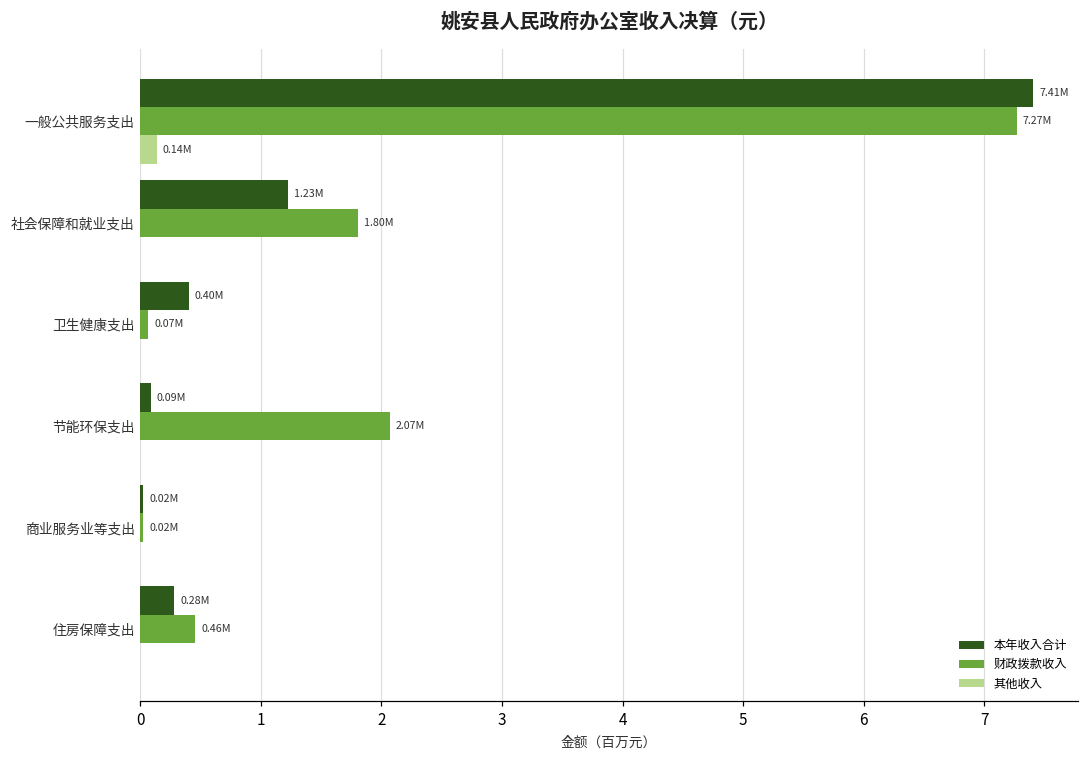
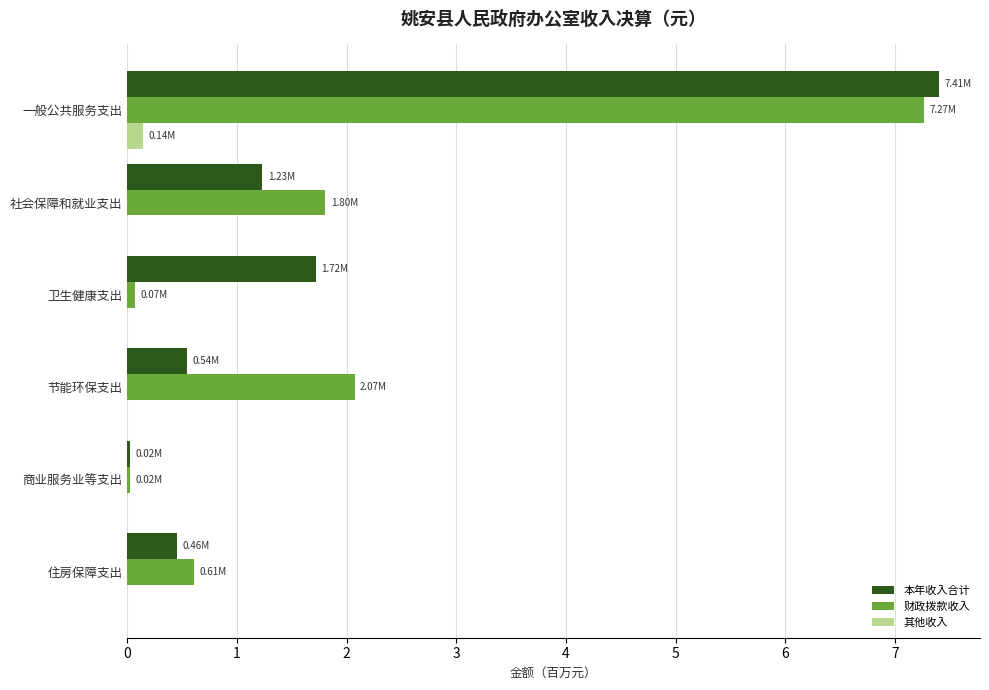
本年收入合计, 卫生健康支出: 0.40M -> 1.72M
本年收入合计, 节能环保支出: 0.09M -> 0.54M
本年收入合计, 住房保障支出: 0.28M -> 0.46M
财政拨款收入, 住房保障支出: 0.46M -> 0.61M
